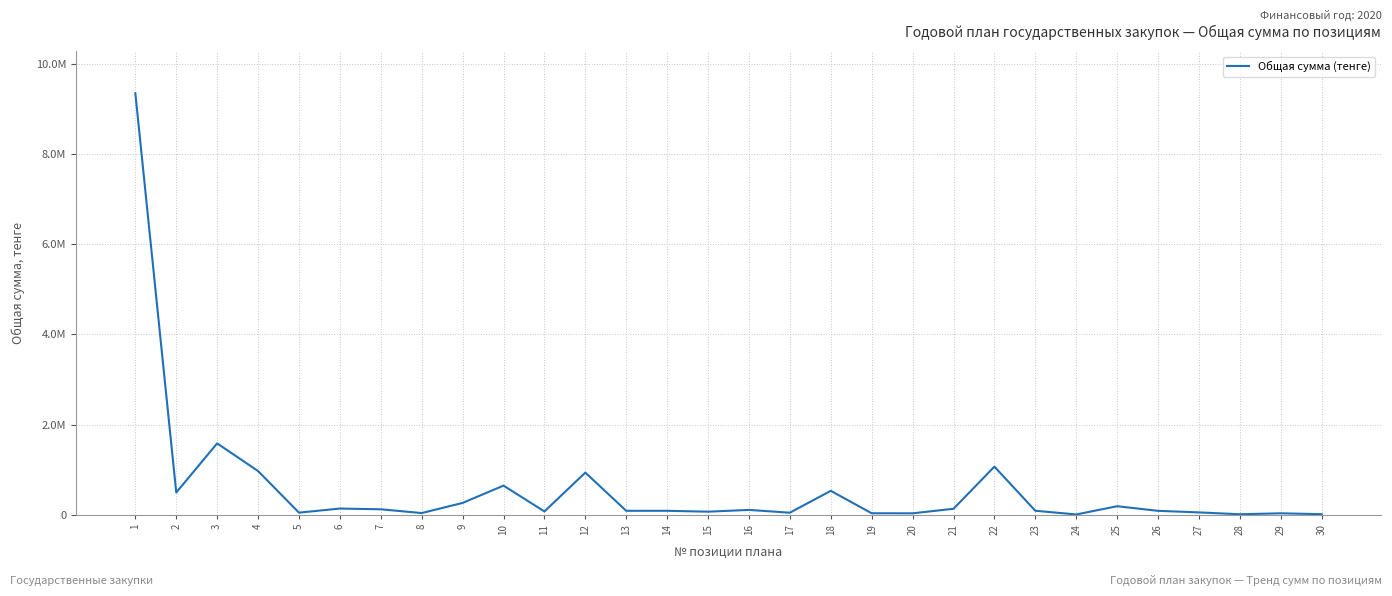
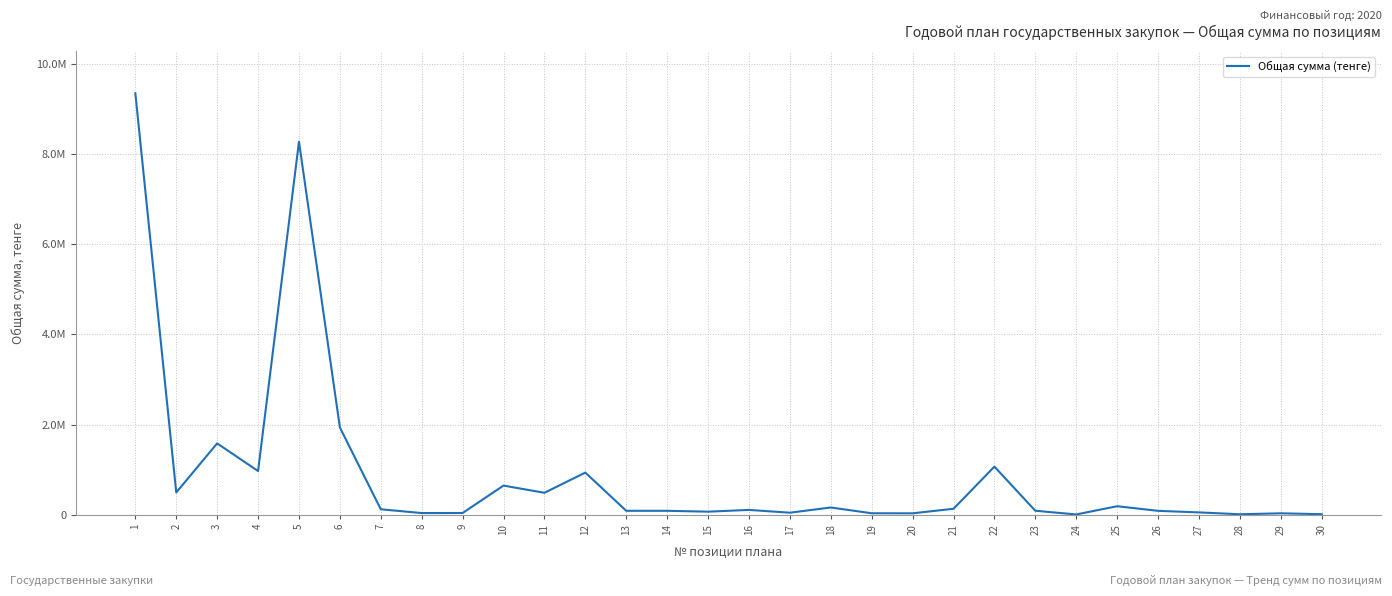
5: 0 -> 8300000
6: 100000 -> 1900000
9: 300000 -> 0
11: 100000 -> 500000
18: 500000 -> 200000
